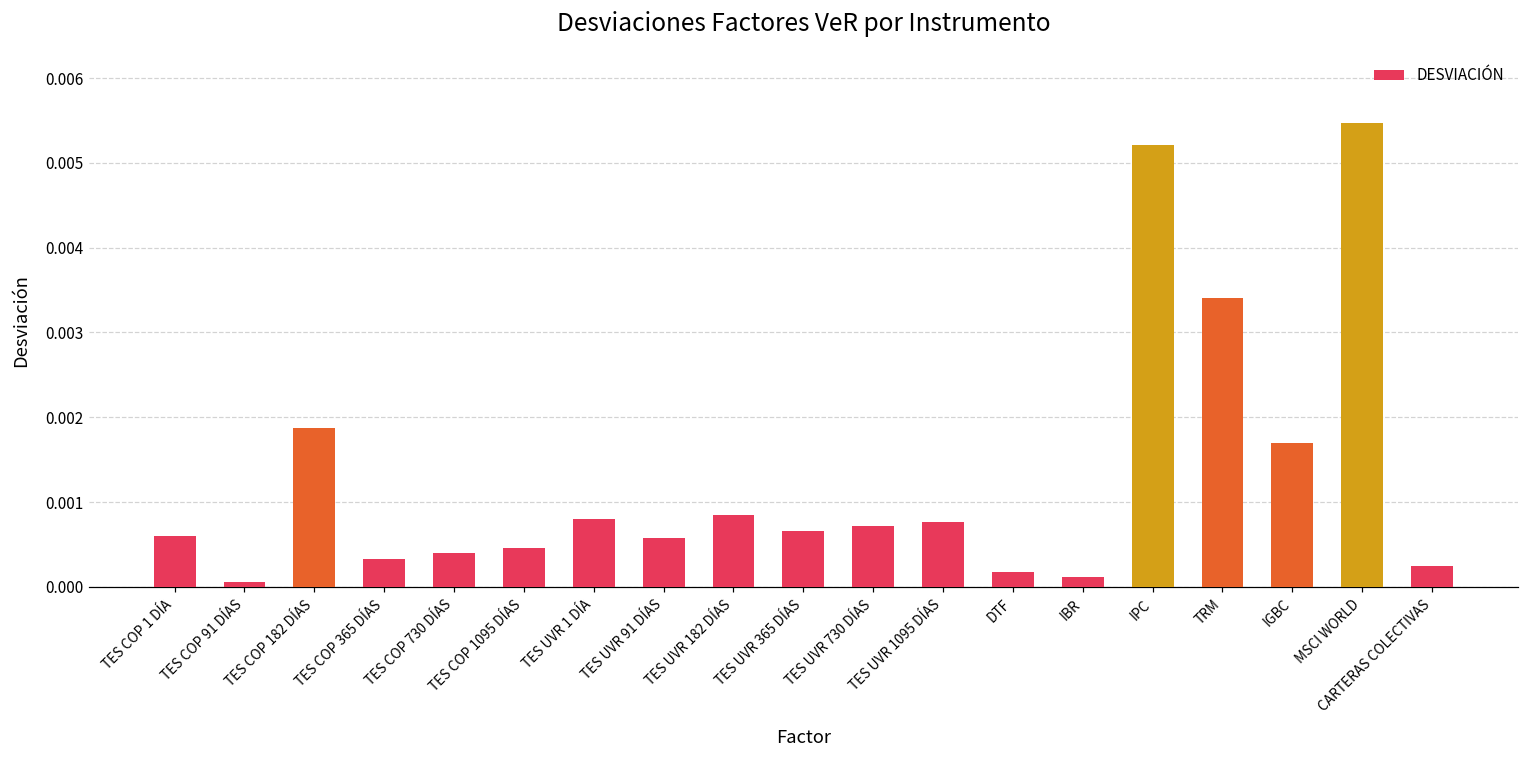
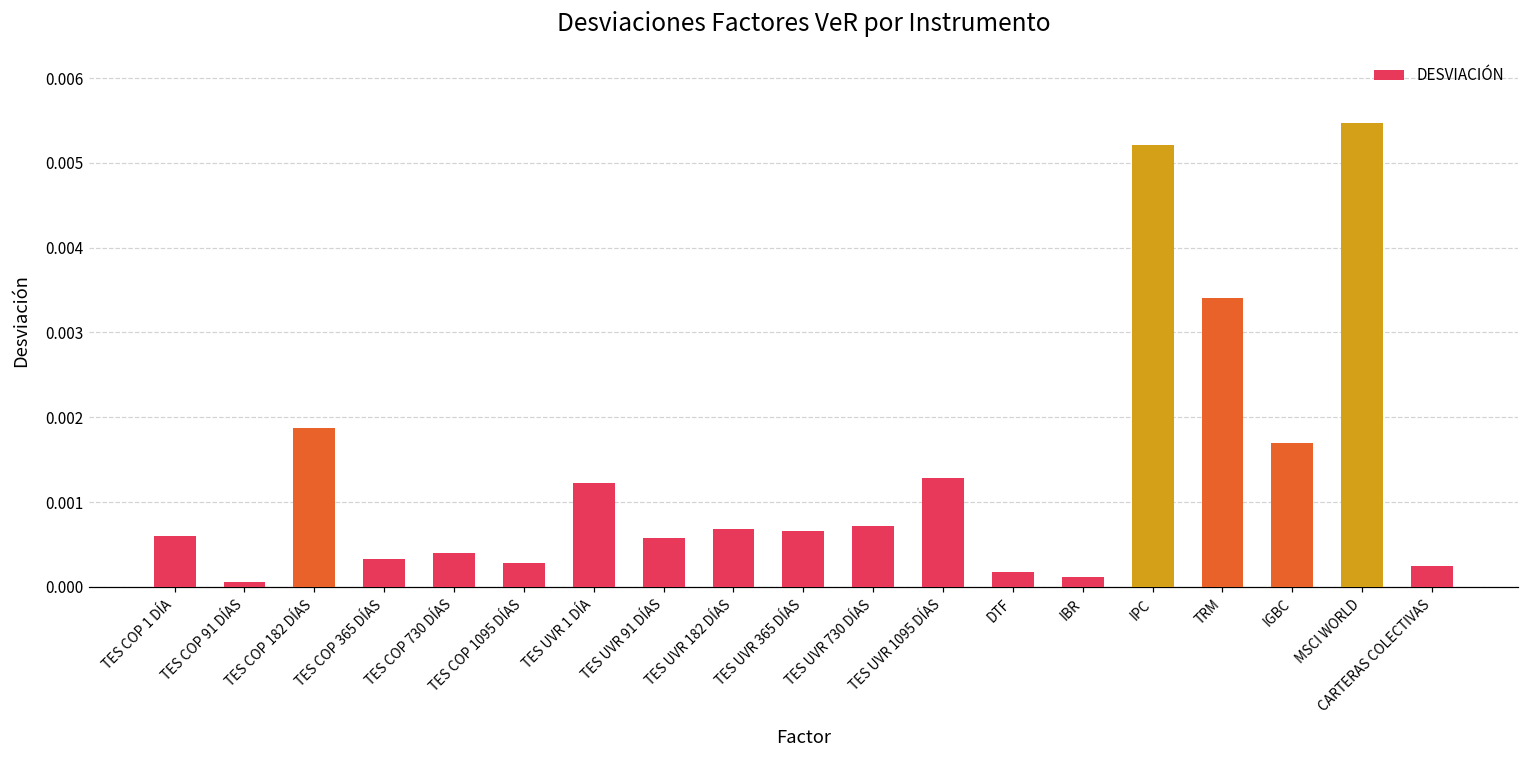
TES COP 1095 DÍAS: 0.0005 -> 0.0003
TES UVR 1 DÍA: 0.0008 -> 0.0012
TES UVR 182 DÍAS: 0.0008 -> 0.0007
TES UVR 1095 DÍAS: 0.0008 -> 0.0013
